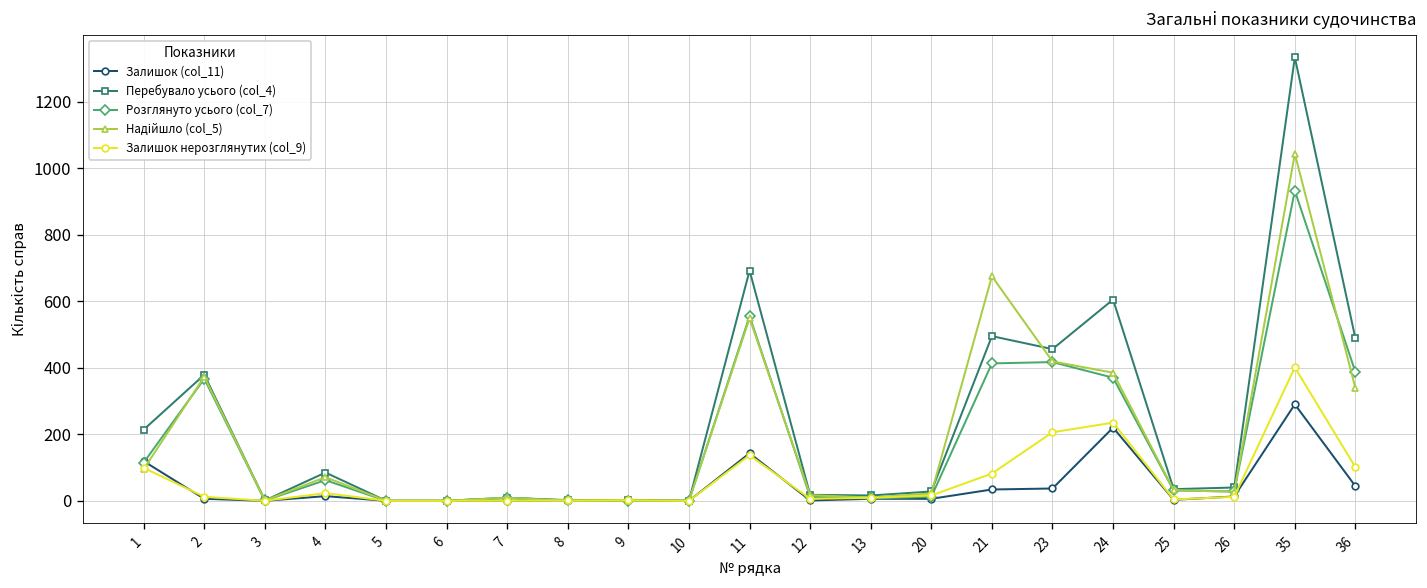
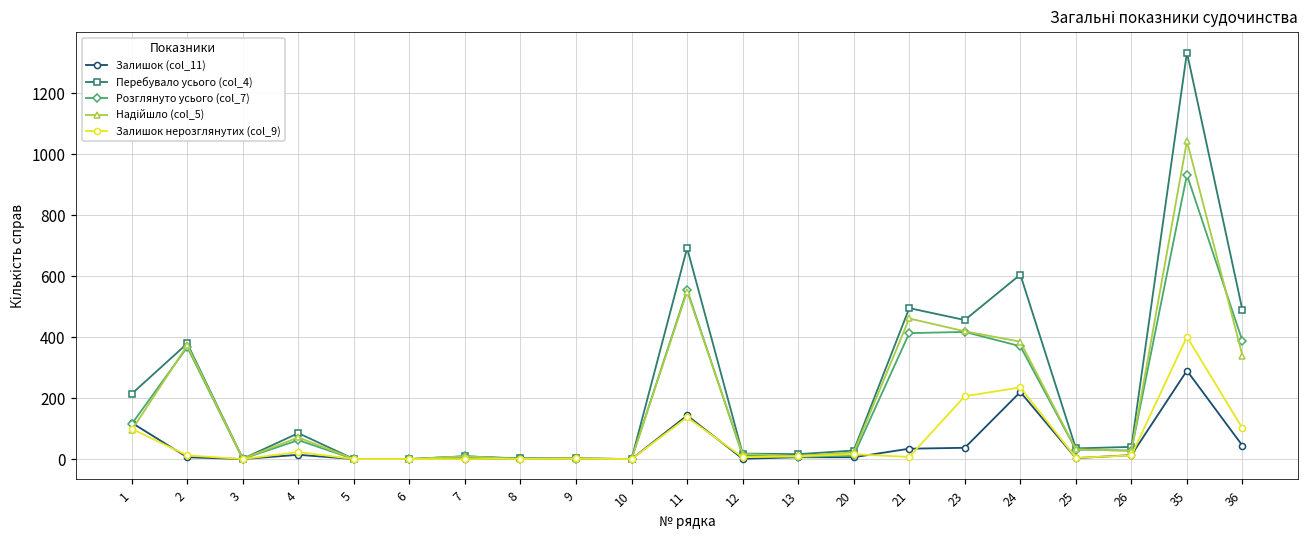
Надійшло (col_5), 21: 680 -> 460
Залишок нерозглянутих (col_9), 21: 80 -> 10
